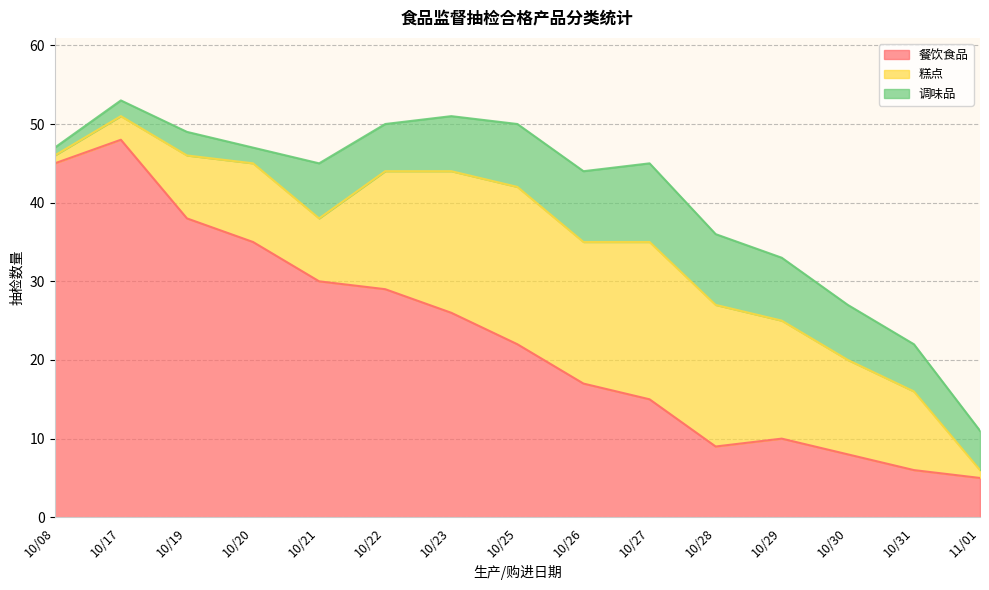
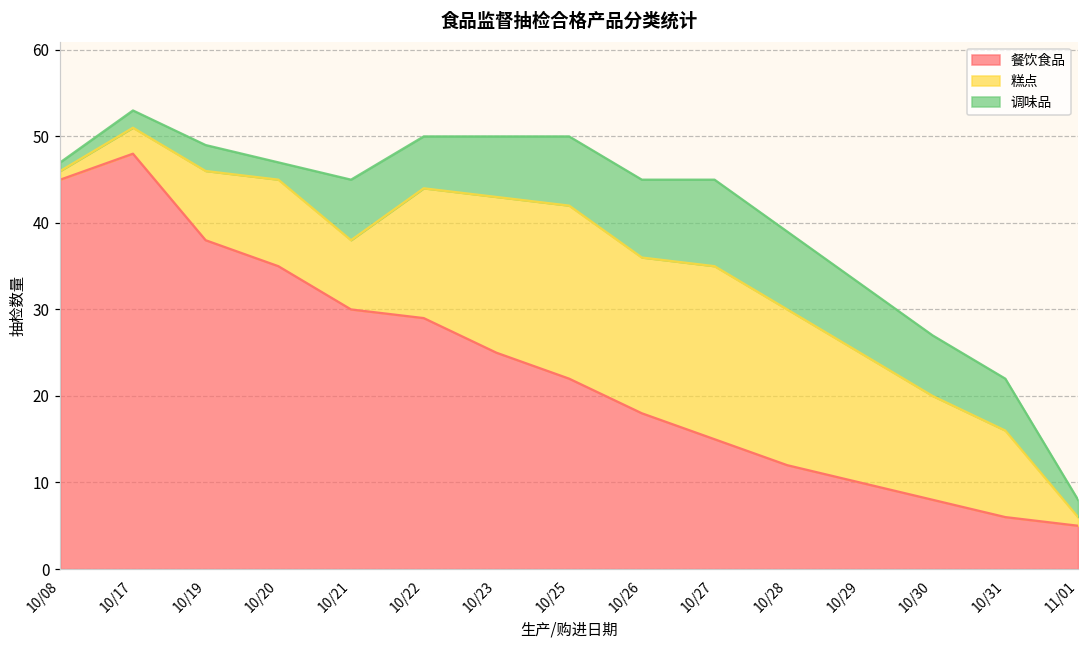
餐饮食品, 10/23: 26 -> 25
餐饮食品, 10/26: 17 -> 18
餐饮食品, 10/28: 9 -> 12
调味品, 11/01: 5 -> 2
